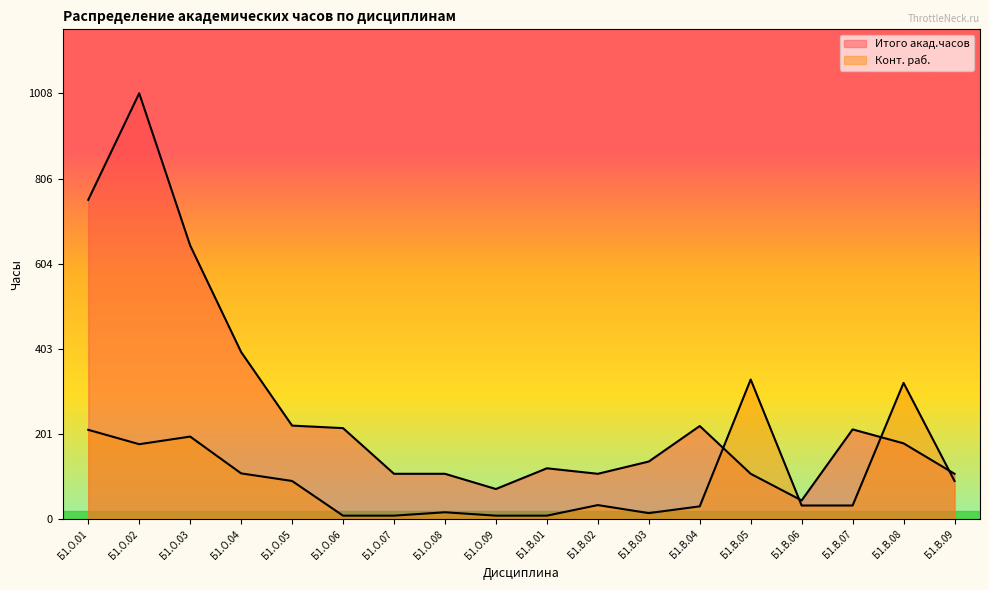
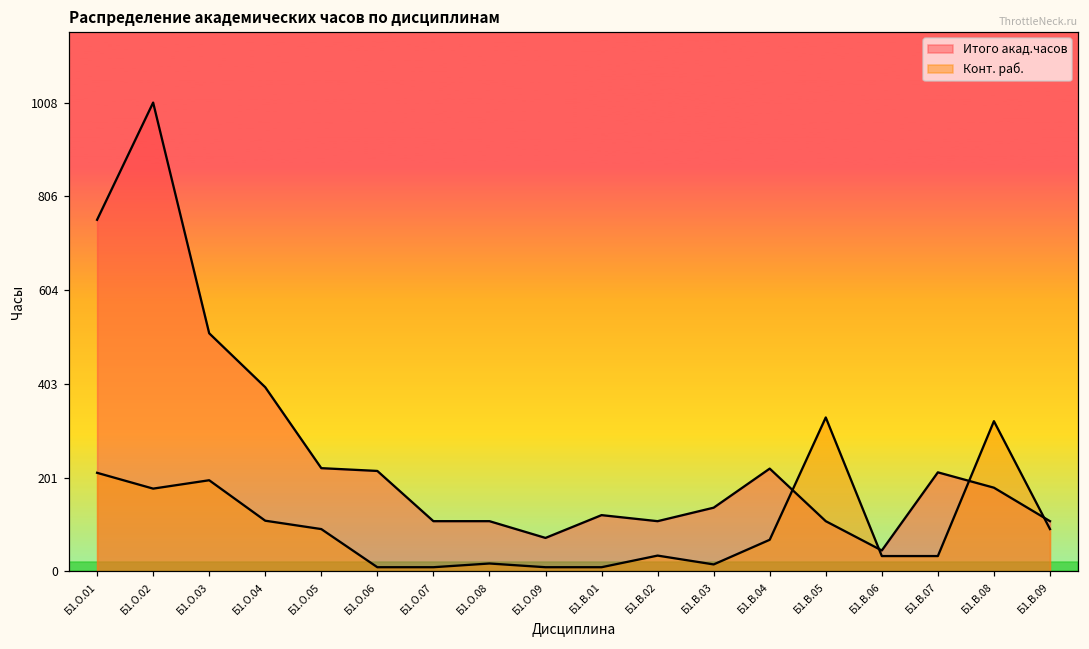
Итого акад.часов, Б1.О.03: 650 -> 510
Конт. раб., Б1.В.04: 30 -> 70
